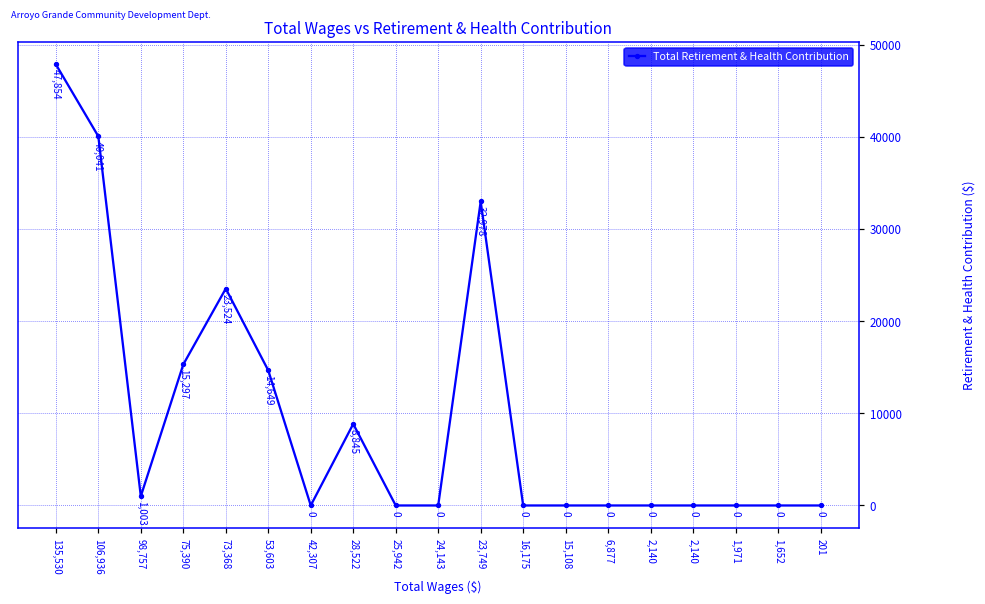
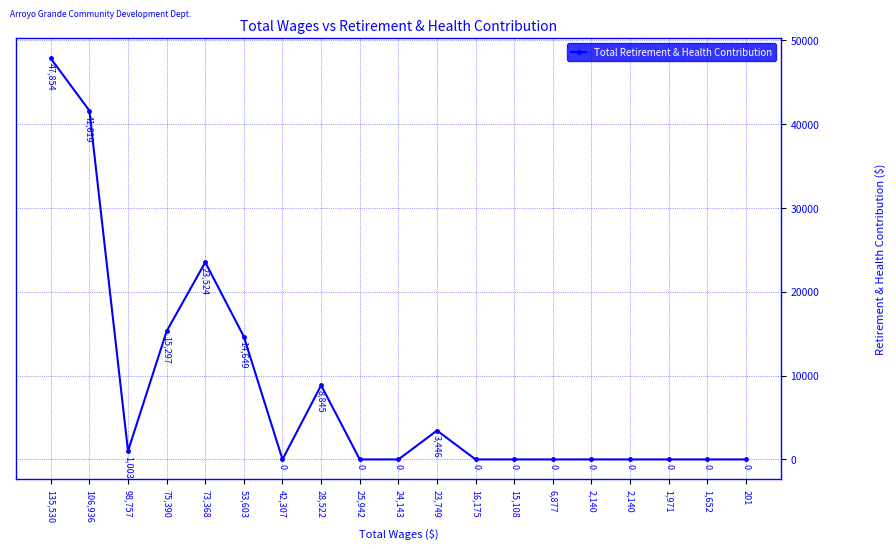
106,936: 40,041 -> 41,619
23,749: 32,978 -> 3,446
